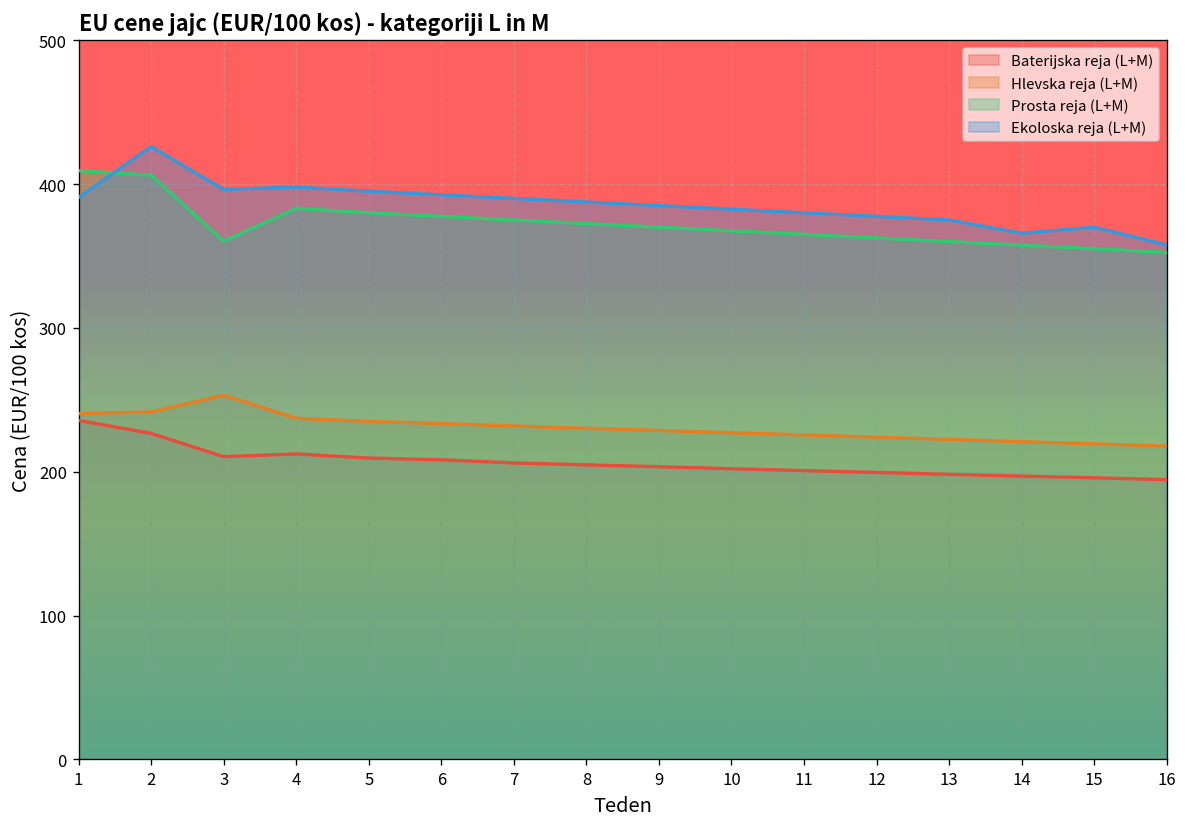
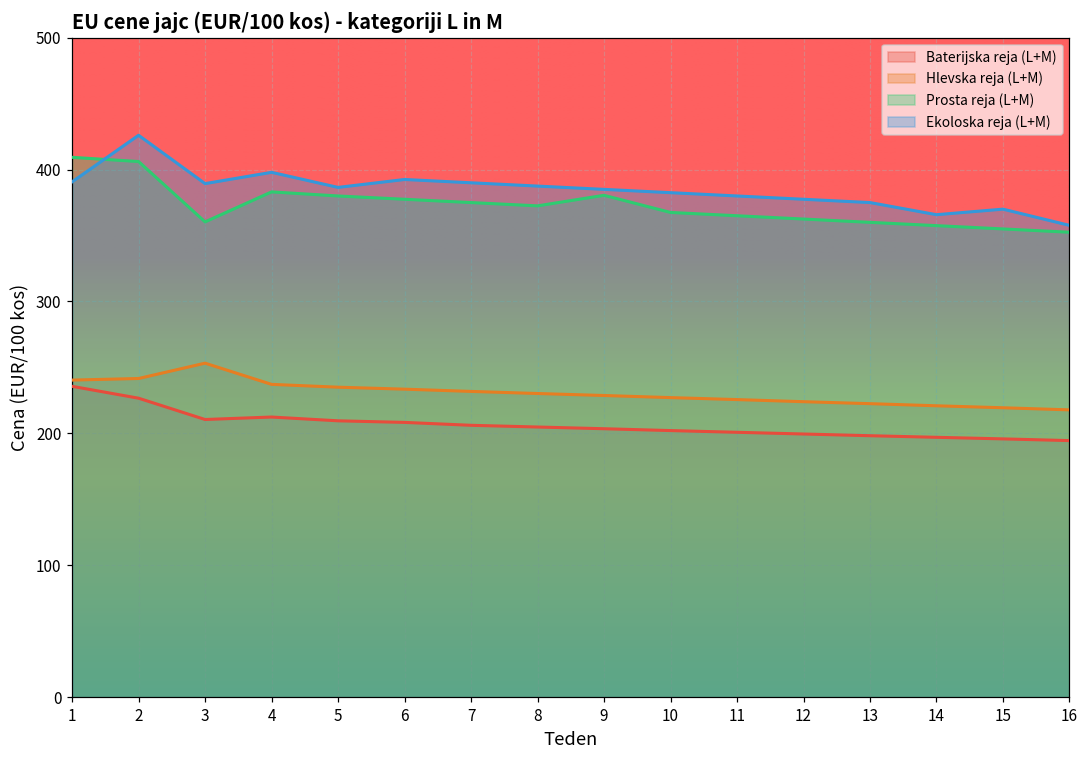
Ekoloska reja (L+M), 3: 396 -> 389
Ekoloska reja (L+M), 5: 395 -> 387
Prosta reja (L+M), 9: 370 -> 381
